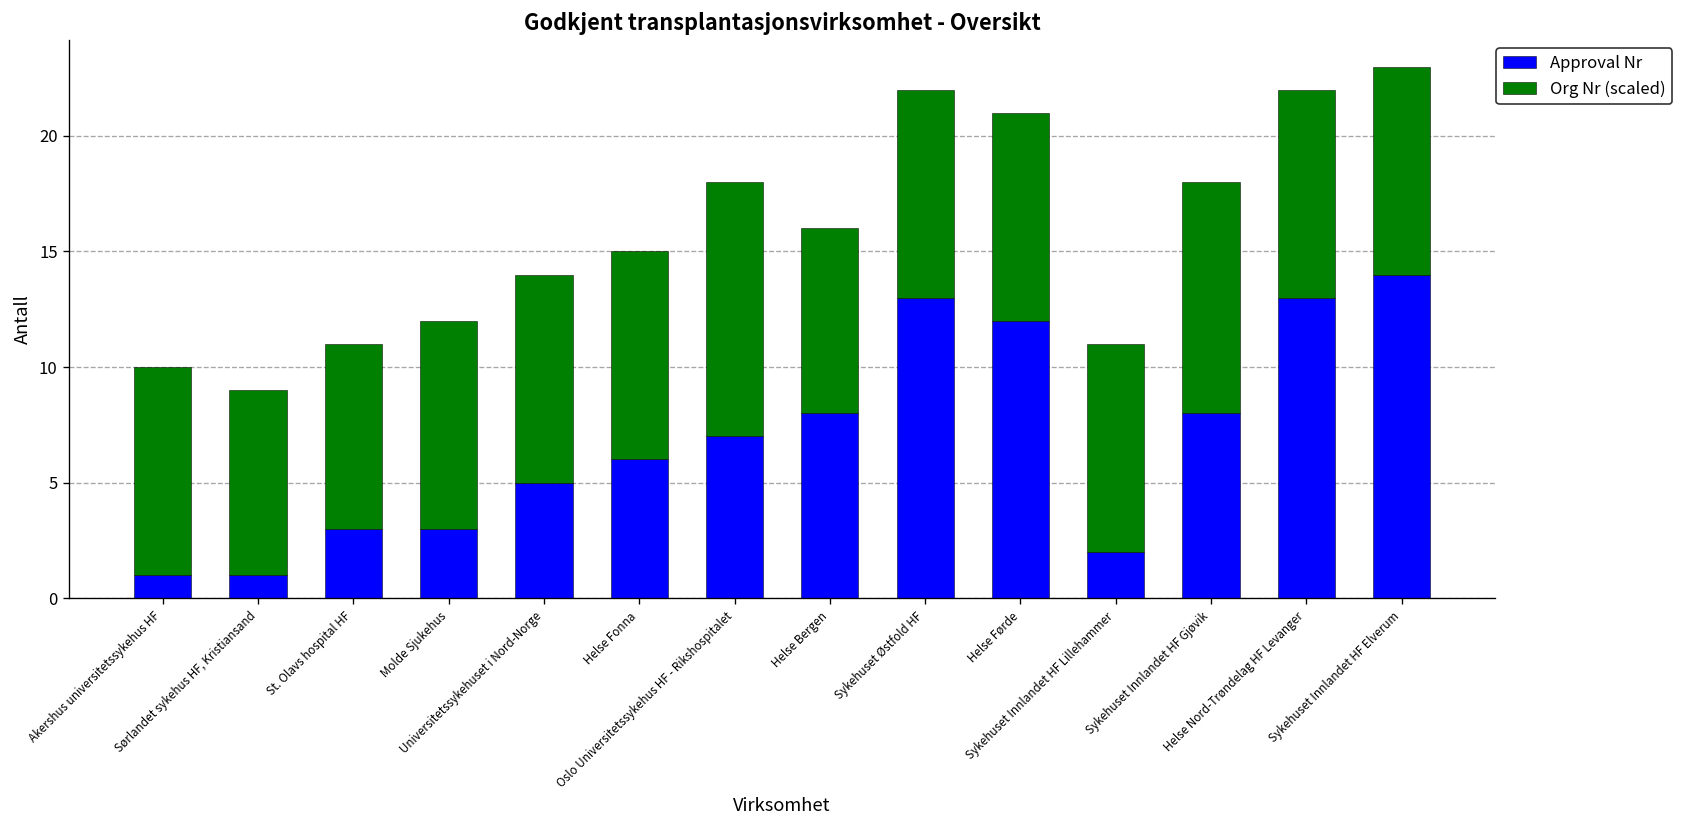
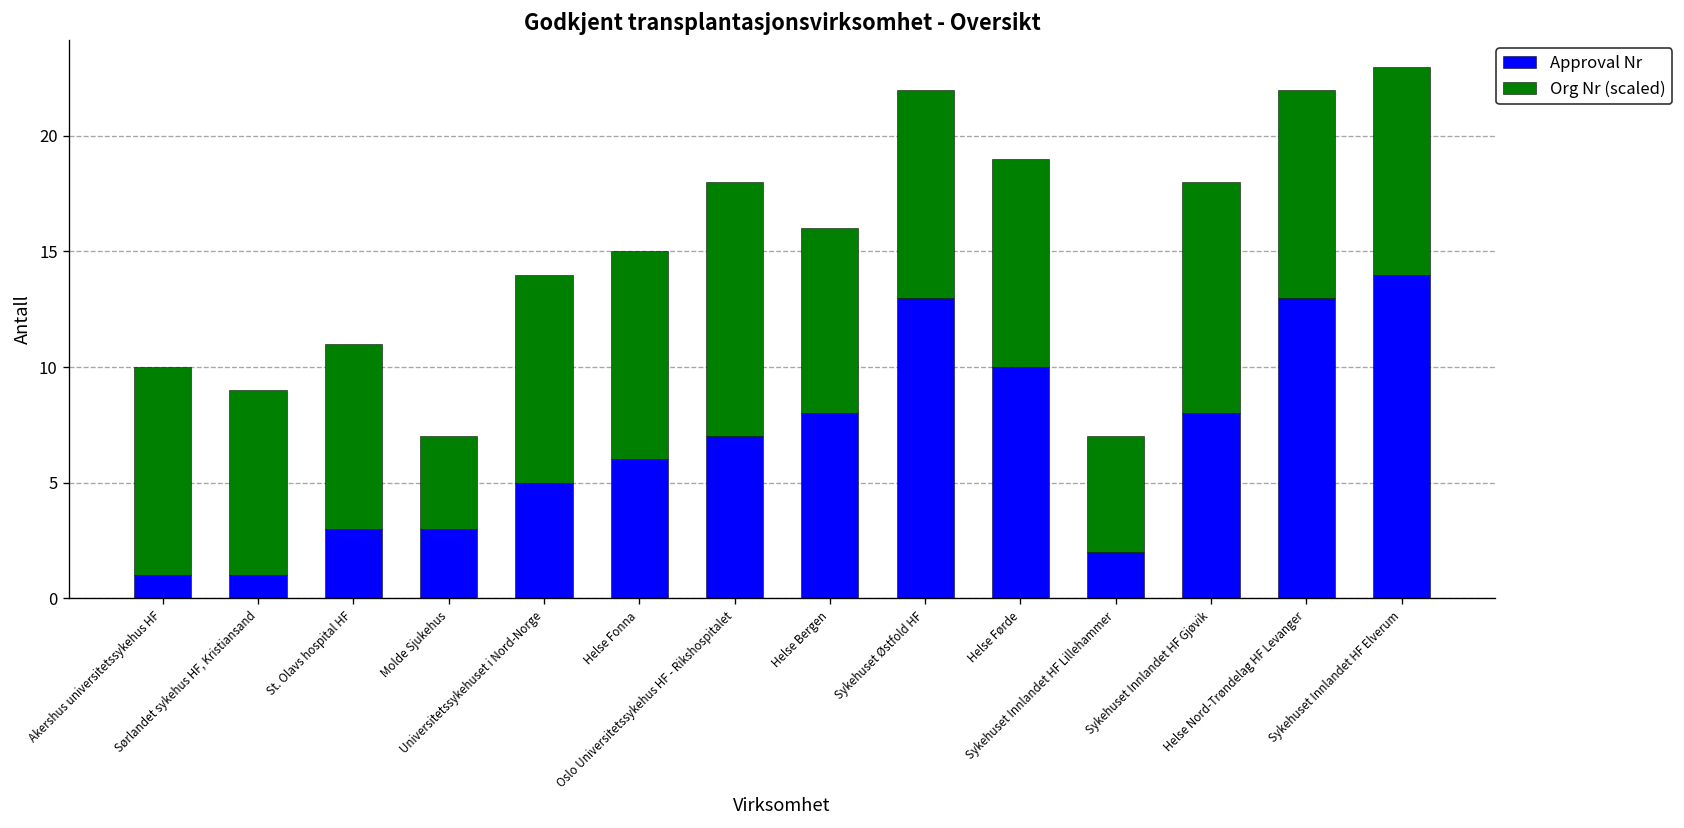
Org Nr (scaled), Molde Sjukehus: 9 -> 4
Approval Nr, Helse Førde: 12 -> 10
Org Nr (scaled), Sykehuset Innlandet HF Lillehammer: 9 -> 5
